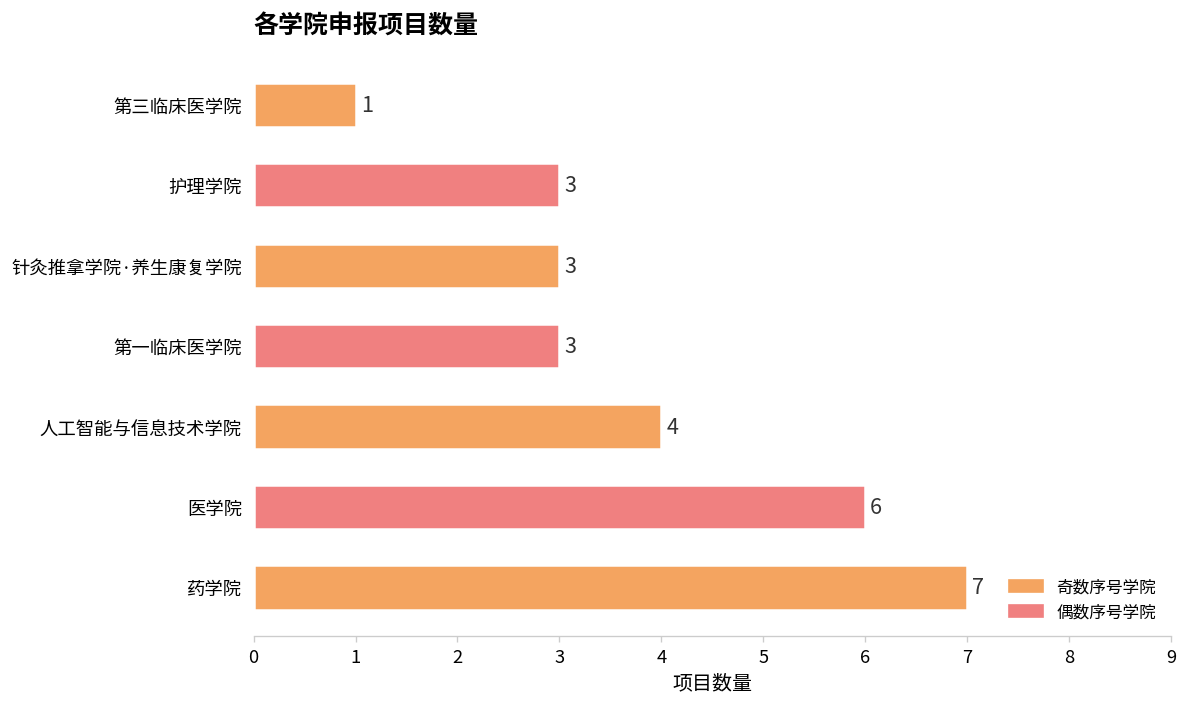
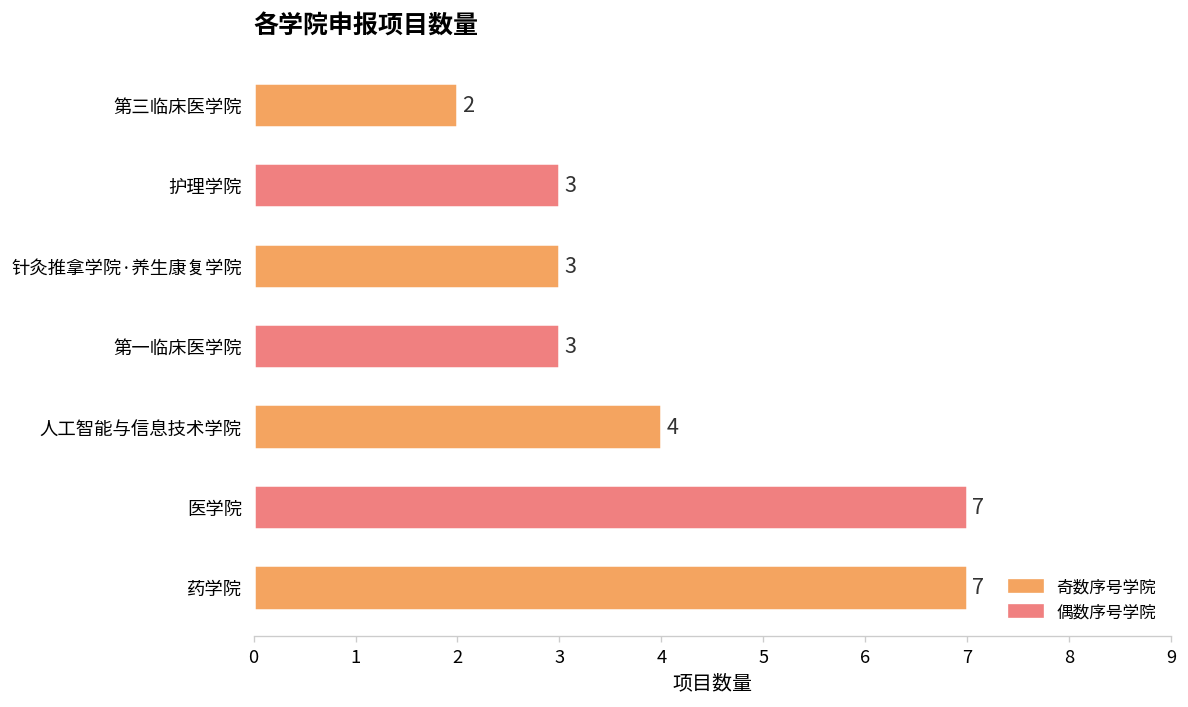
第三临床医学院: 1 -> 2
医学院: 6 -> 7
